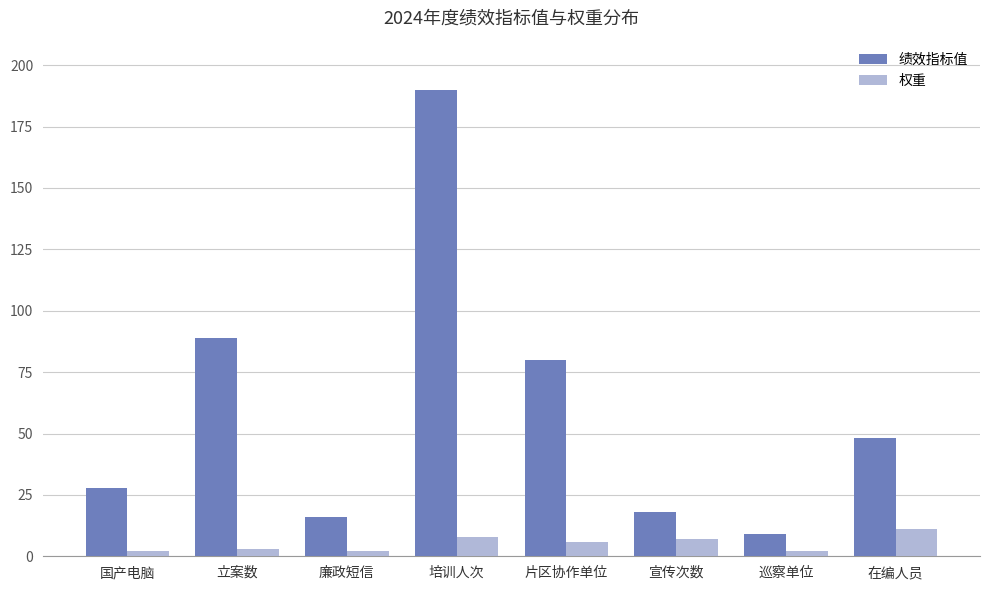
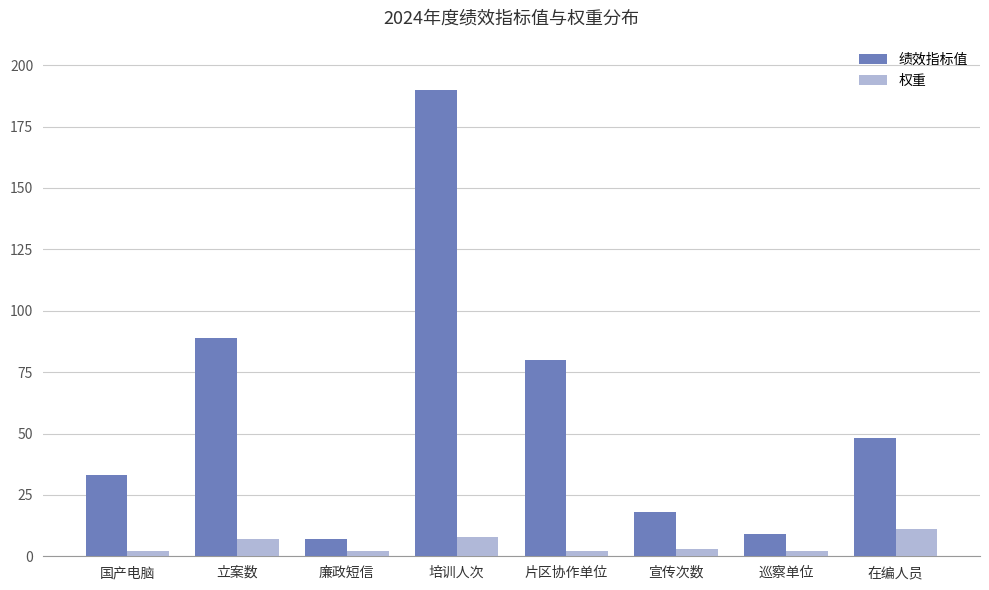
绩效指标值, 国产电脑: 28 -> 33
权重, 立案数: 3 -> 7
绩效指标值, 廉政短信: 16 -> 7
权重, 片区协作单位: 6 -> 2
权重, 宣传次数: 7 -> 3
